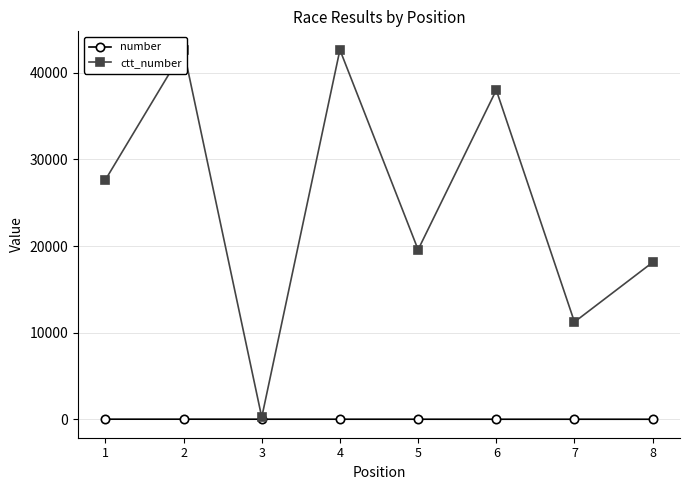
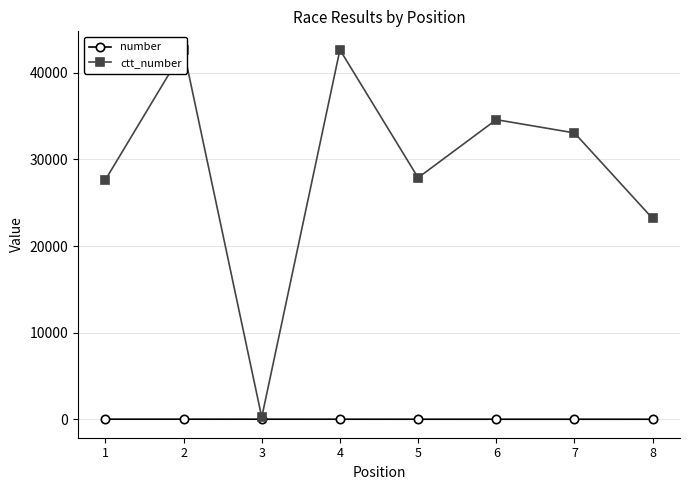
ctt_number, 5: 20000 -> 28000
ctt_number, 6: 38000 -> 35000
ctt_number, 7: 11000 -> 33000
ctt_number, 8: 18000 -> 23000
